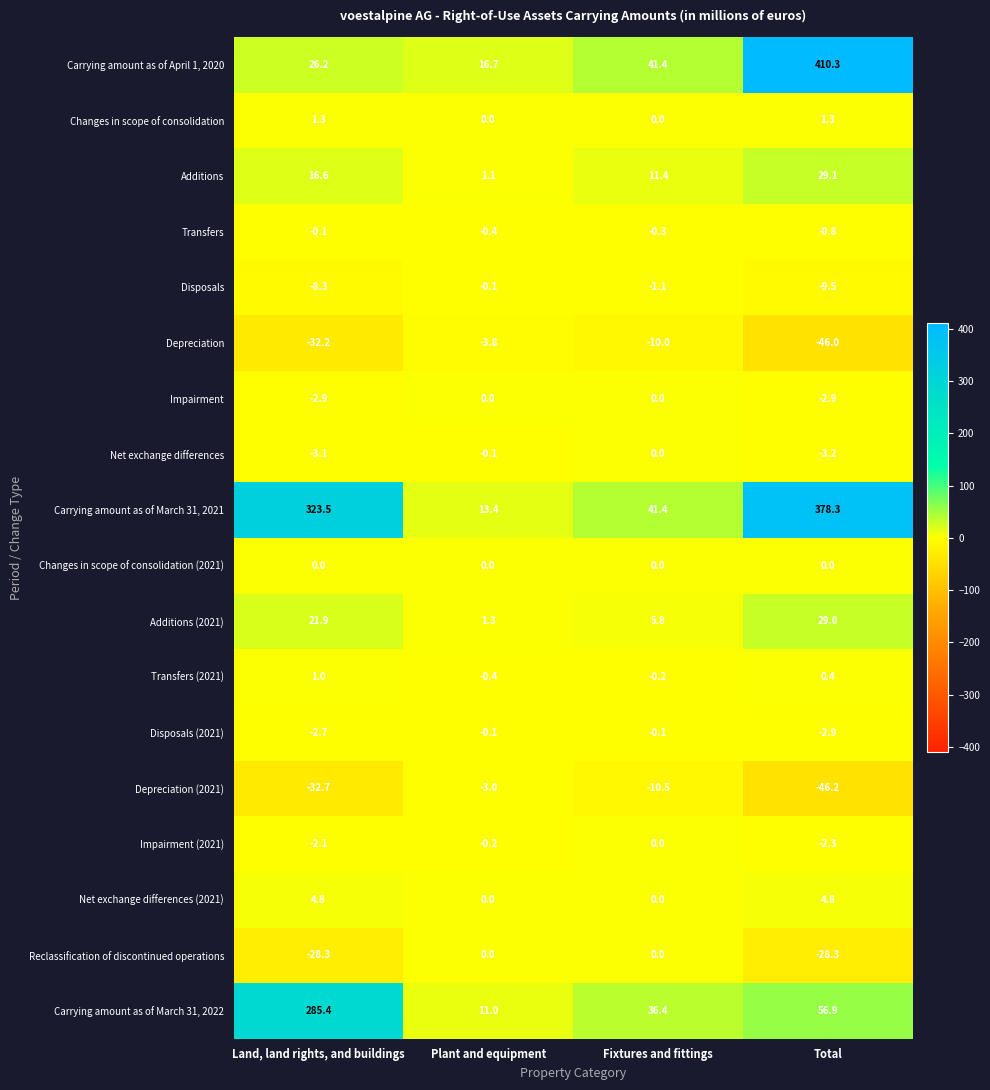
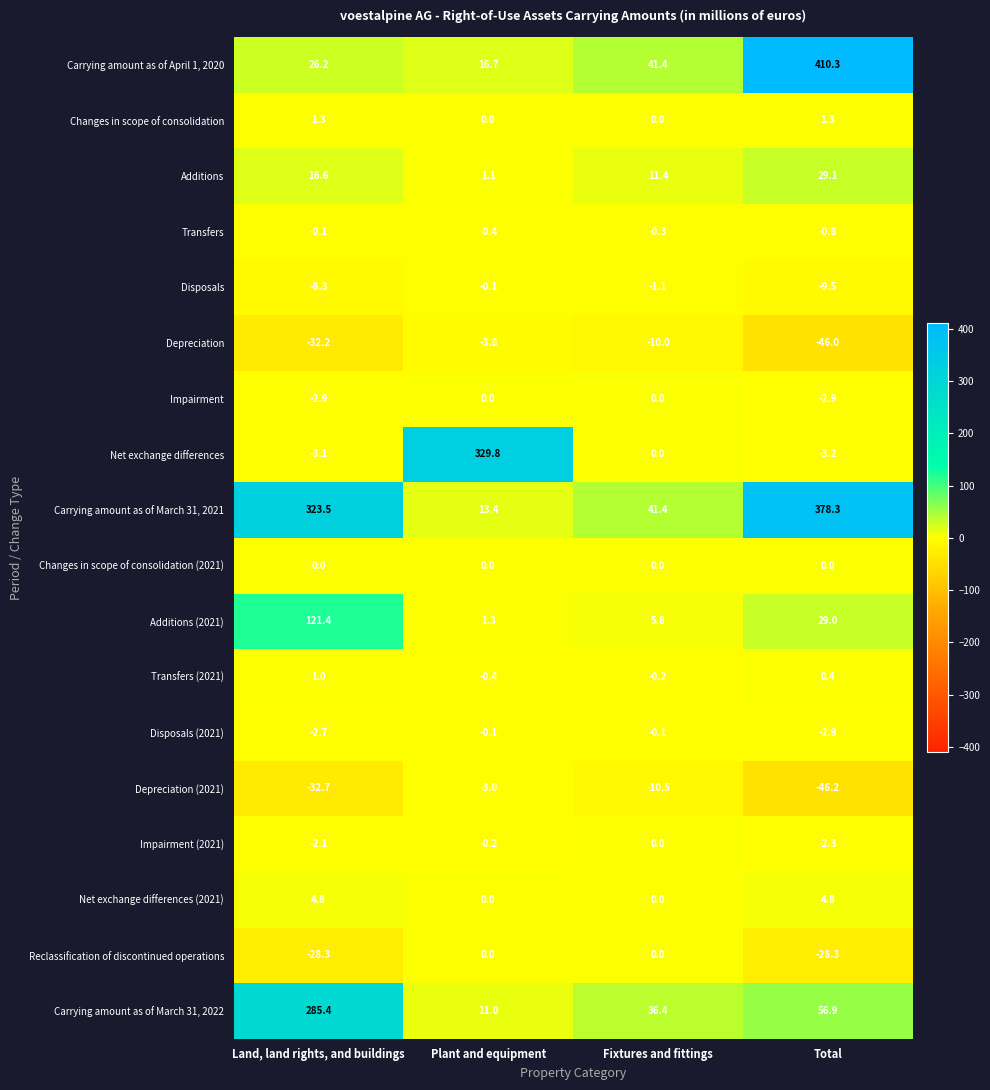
Net exchange differences, Plant and equipment: -0.1 -> 329.8
Additions (2021), Land, land rights, and buildings: 21.9 -> 121.4
